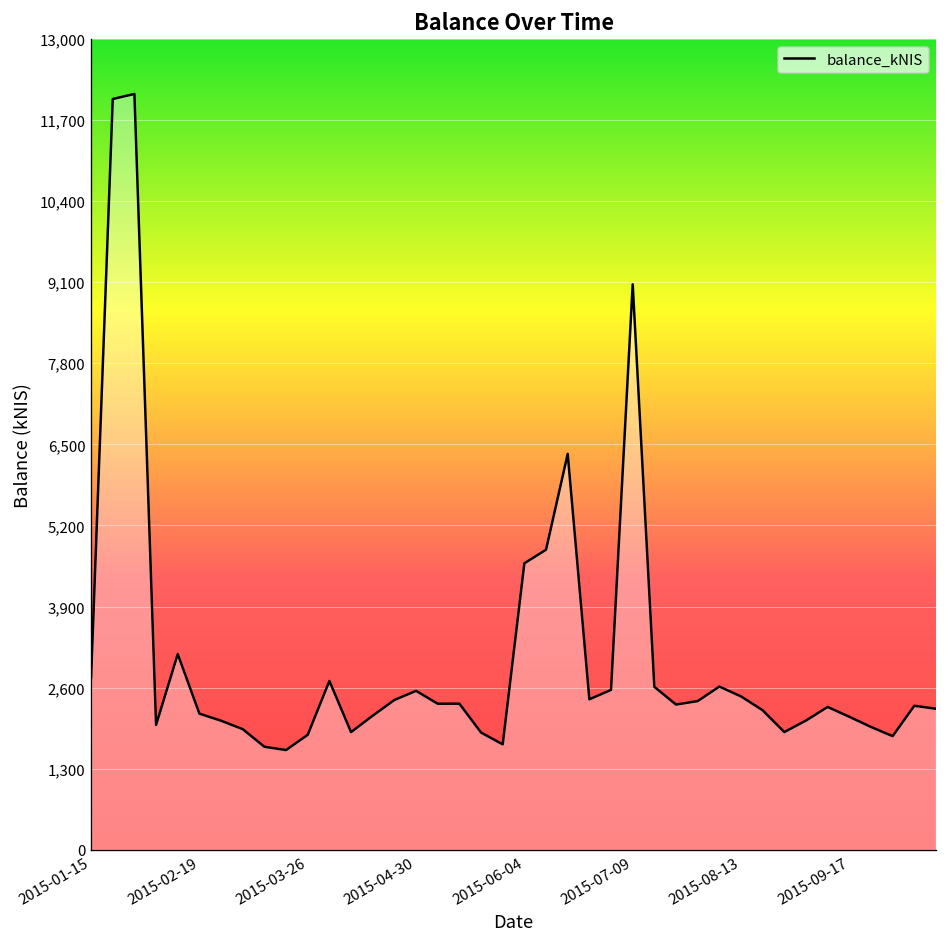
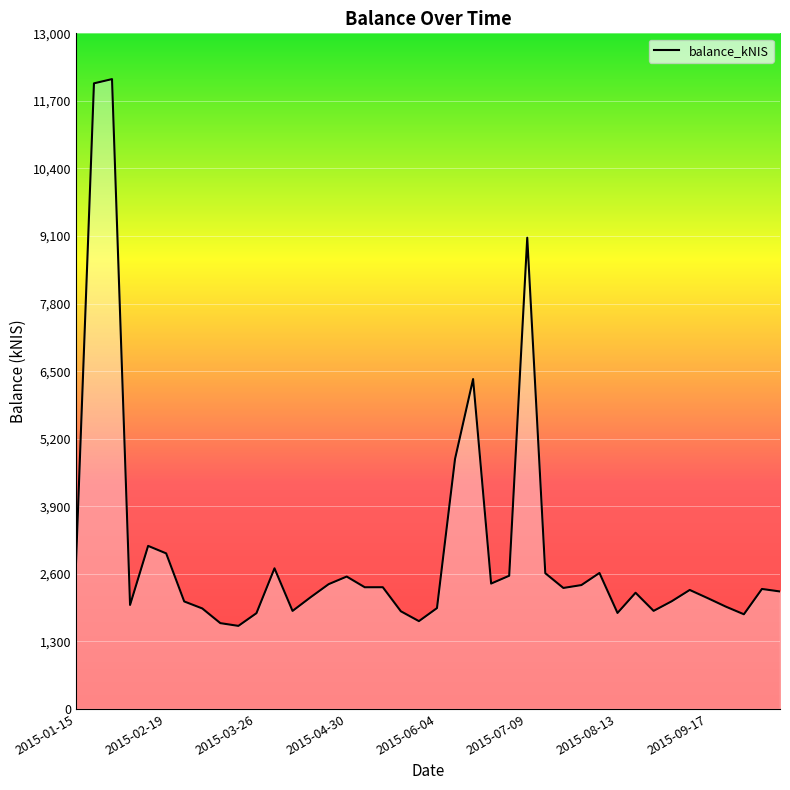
2015-02-19: 2,200 -> 3,000
2015-06-04: 4,600 -> 1,900
2015-08-13: 2,500 -> 1,800
